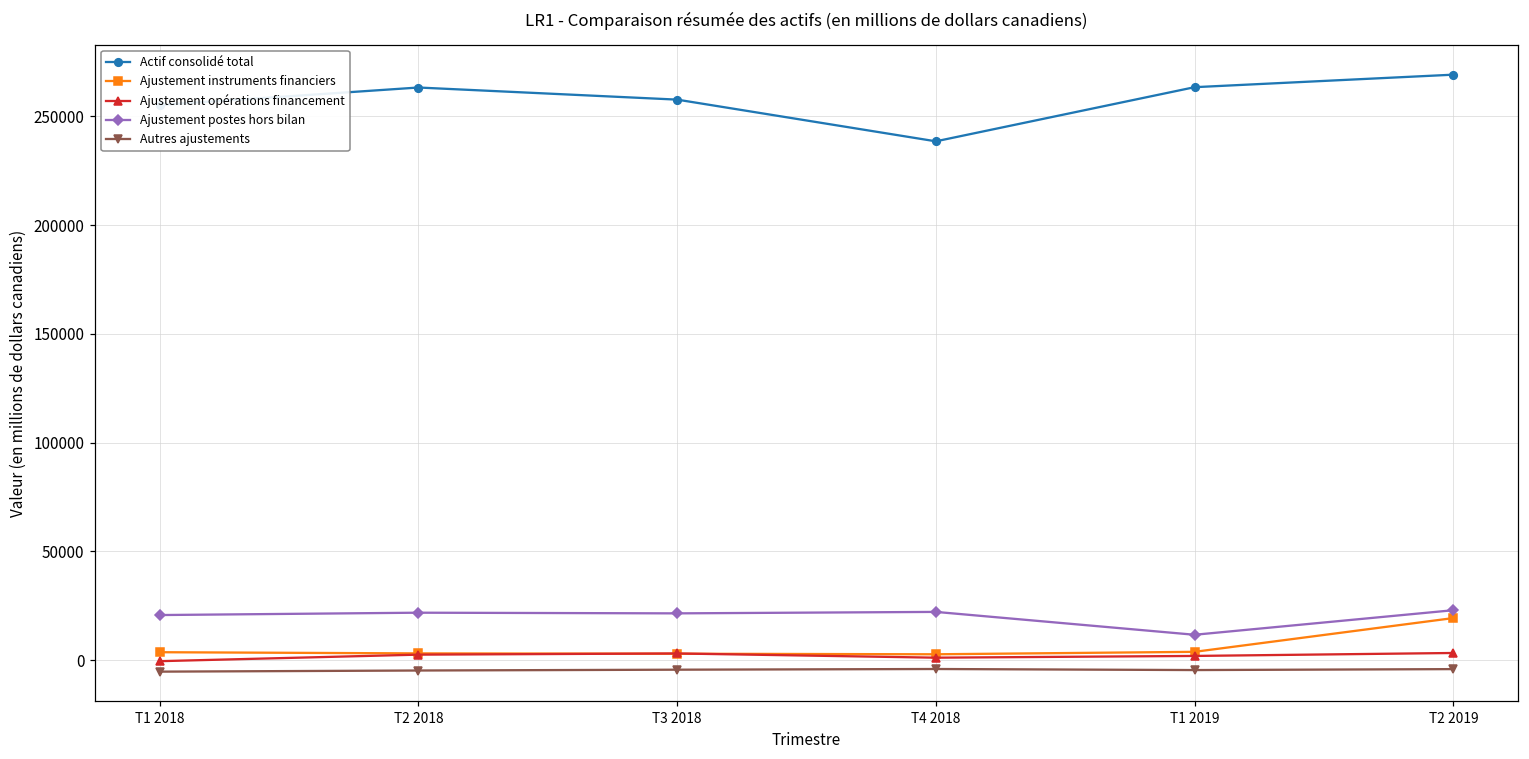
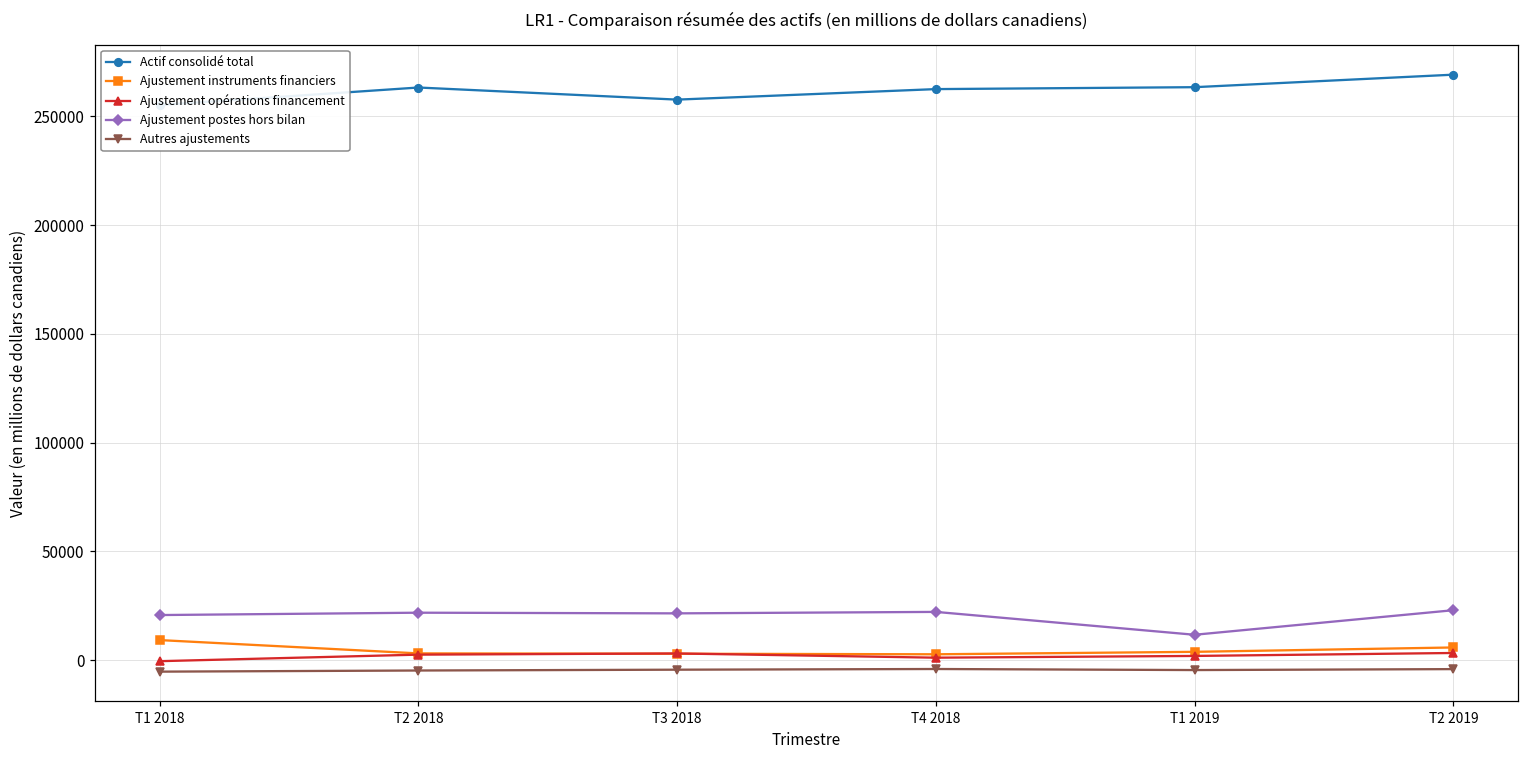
Ajustement instruments financiers, T1 2018: 4000 -> 9000
Actif consolidé total, T4 2018: 238000 -> 262000
Ajustement instruments financiers, T2 2019: 19000 -> 6000
